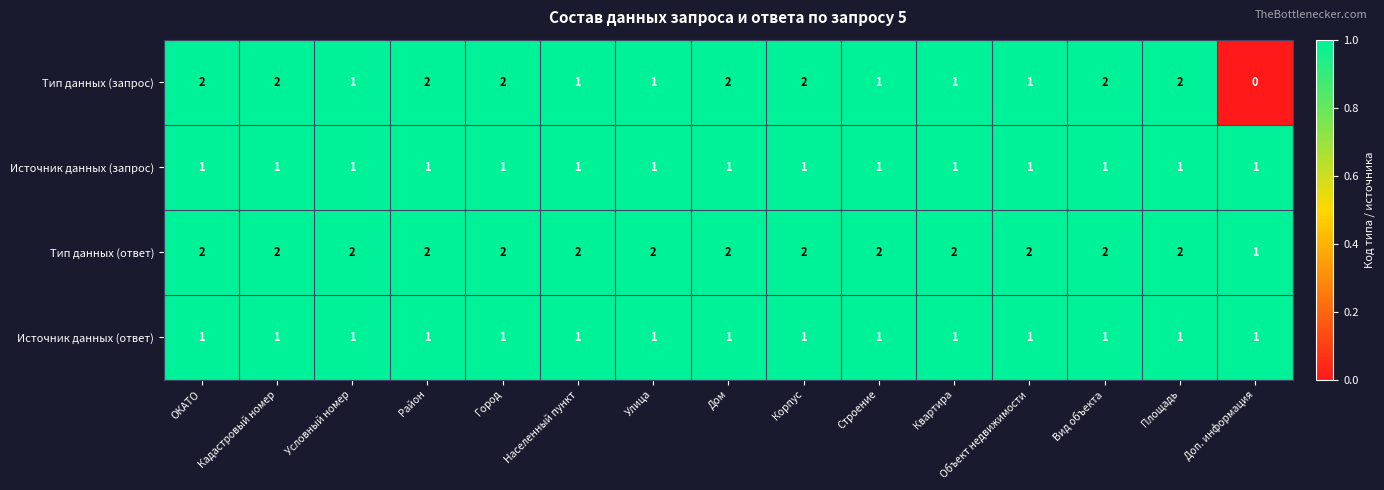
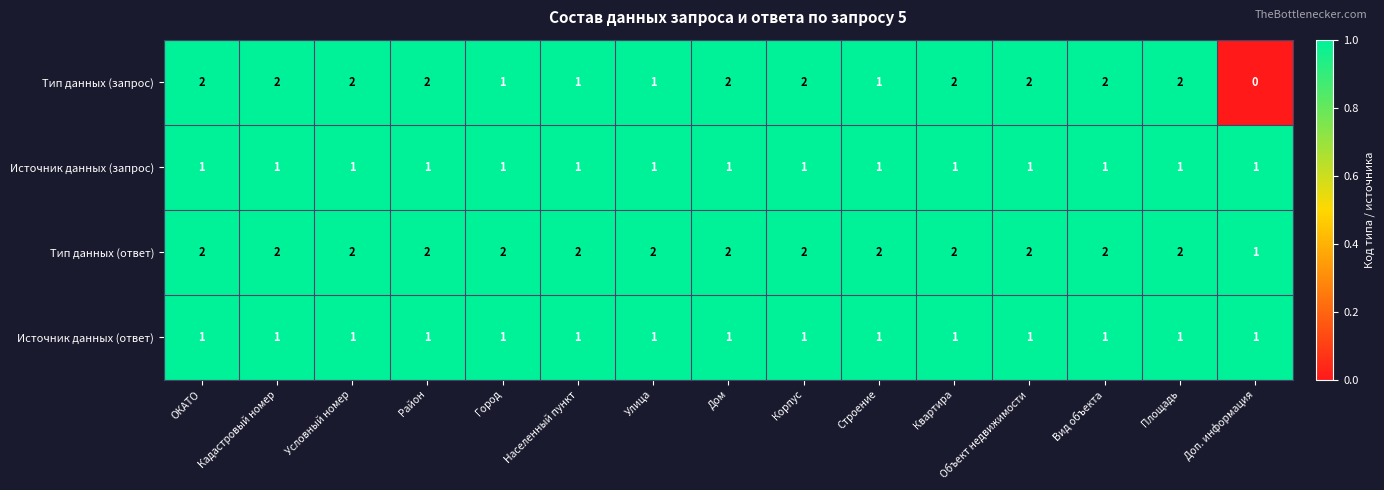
Тип данных (запрос), Условный номер: 1 -> 2
Тип данных (запрос), Город: 2 -> 1
Тип данных (запрос), Квартира: 1 -> 2
Тип данных (запрос), Объект недвижимости: 1 -> 2
